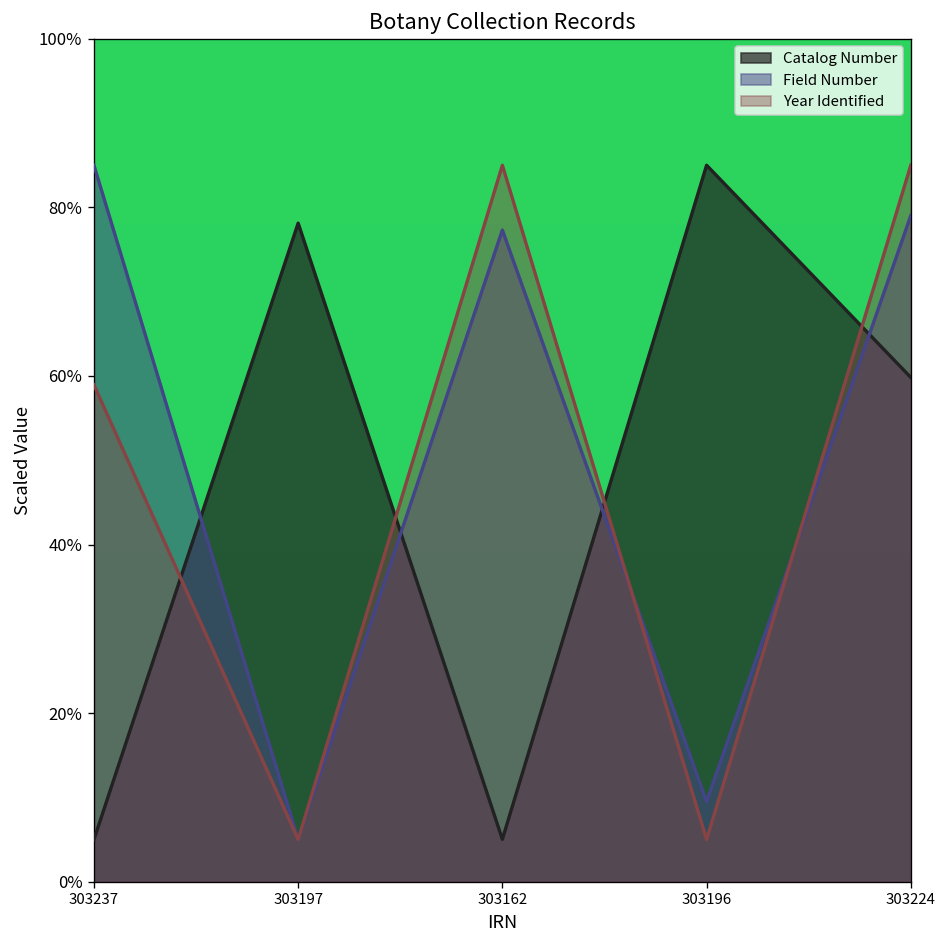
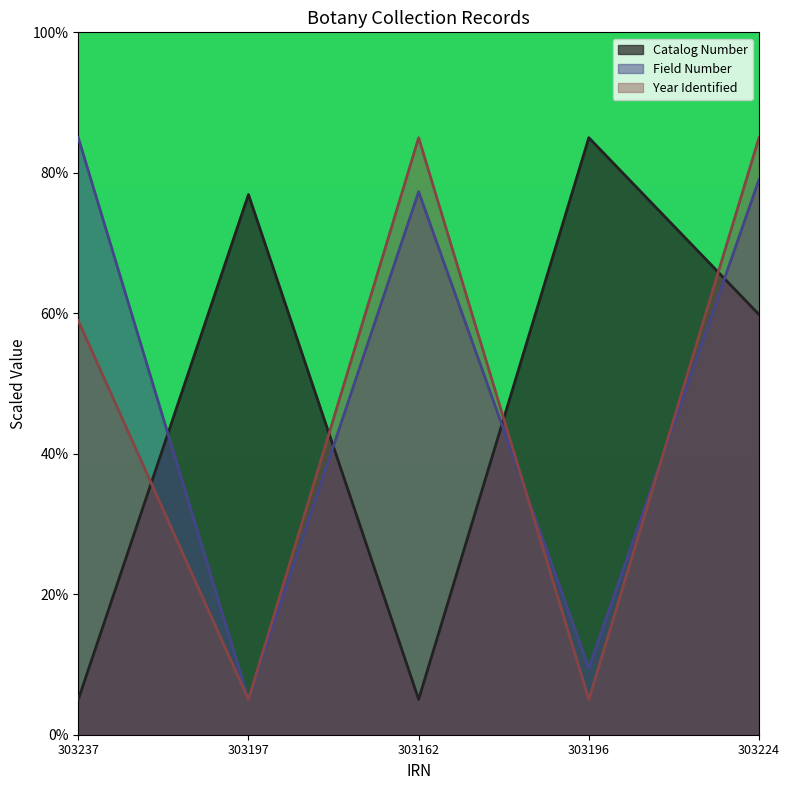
Catalog Number, 303197: 78% -> 77%
